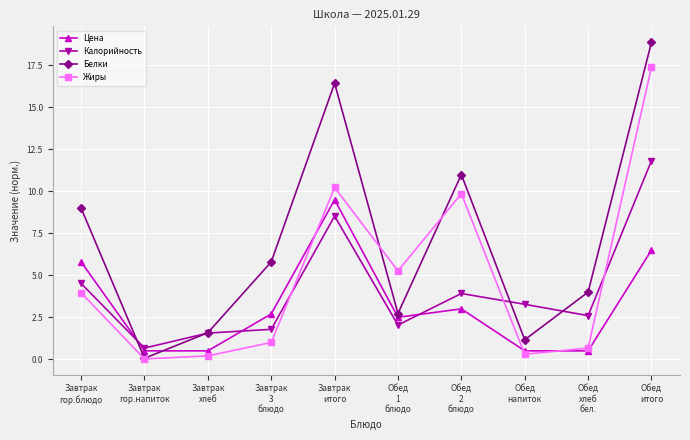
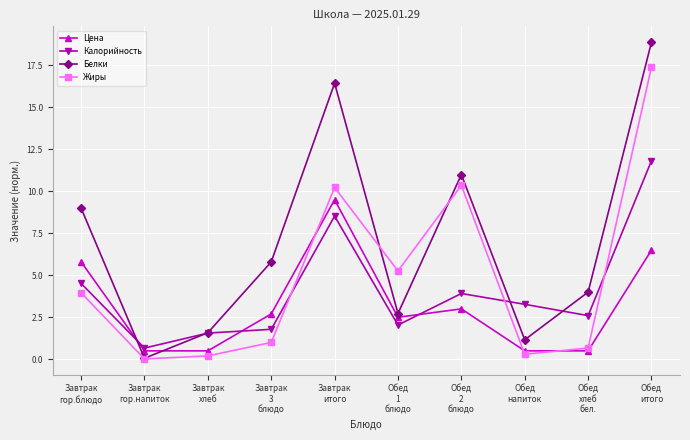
Жиры, Обед 2 блюдо: 9.9 -> 10.4
